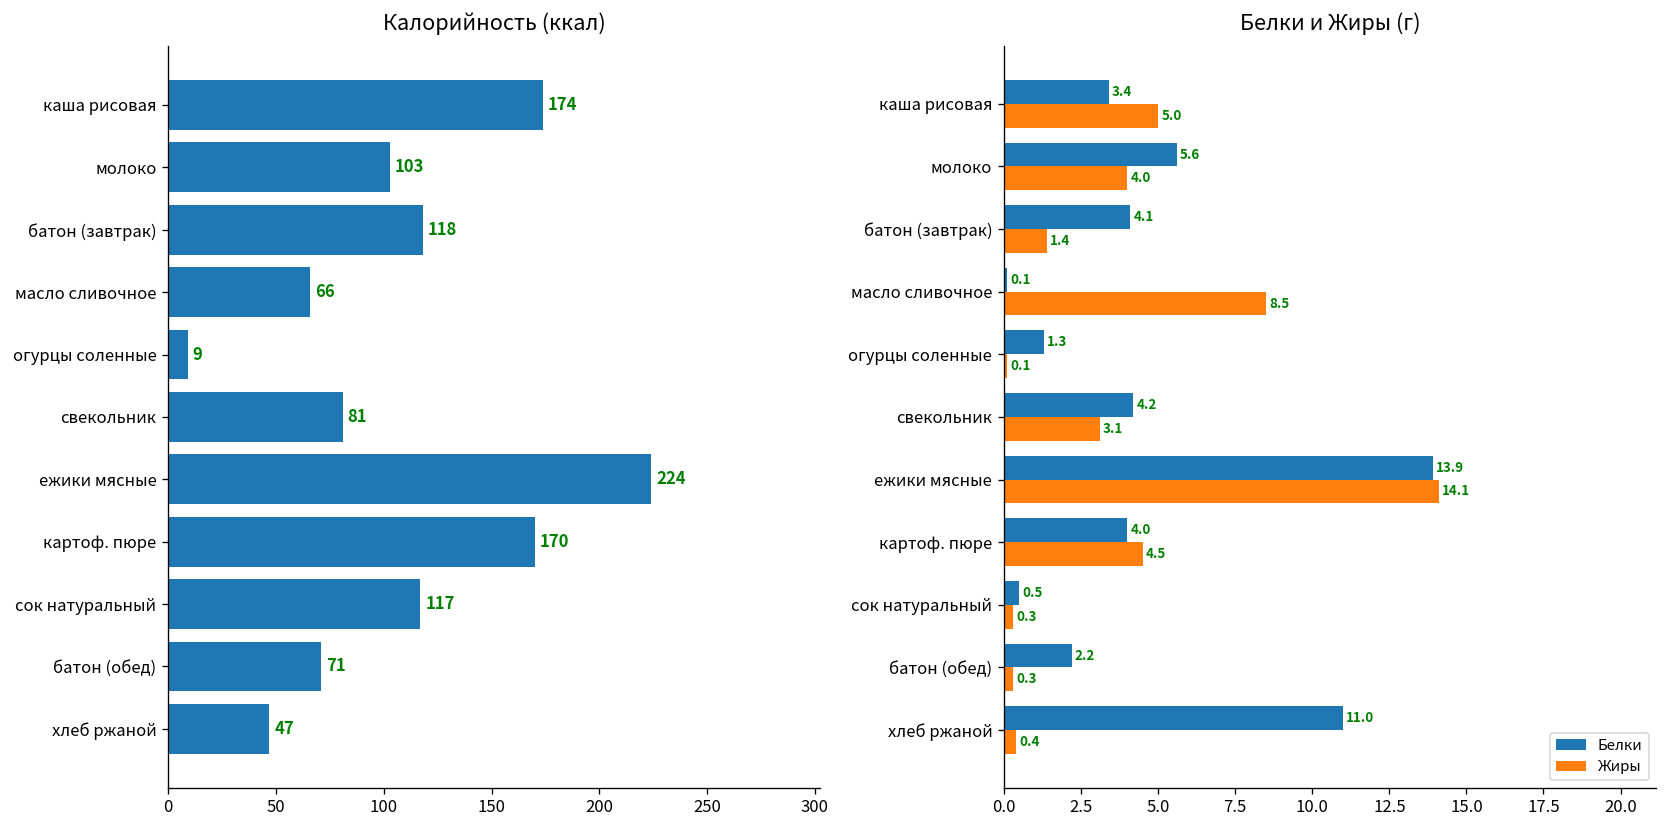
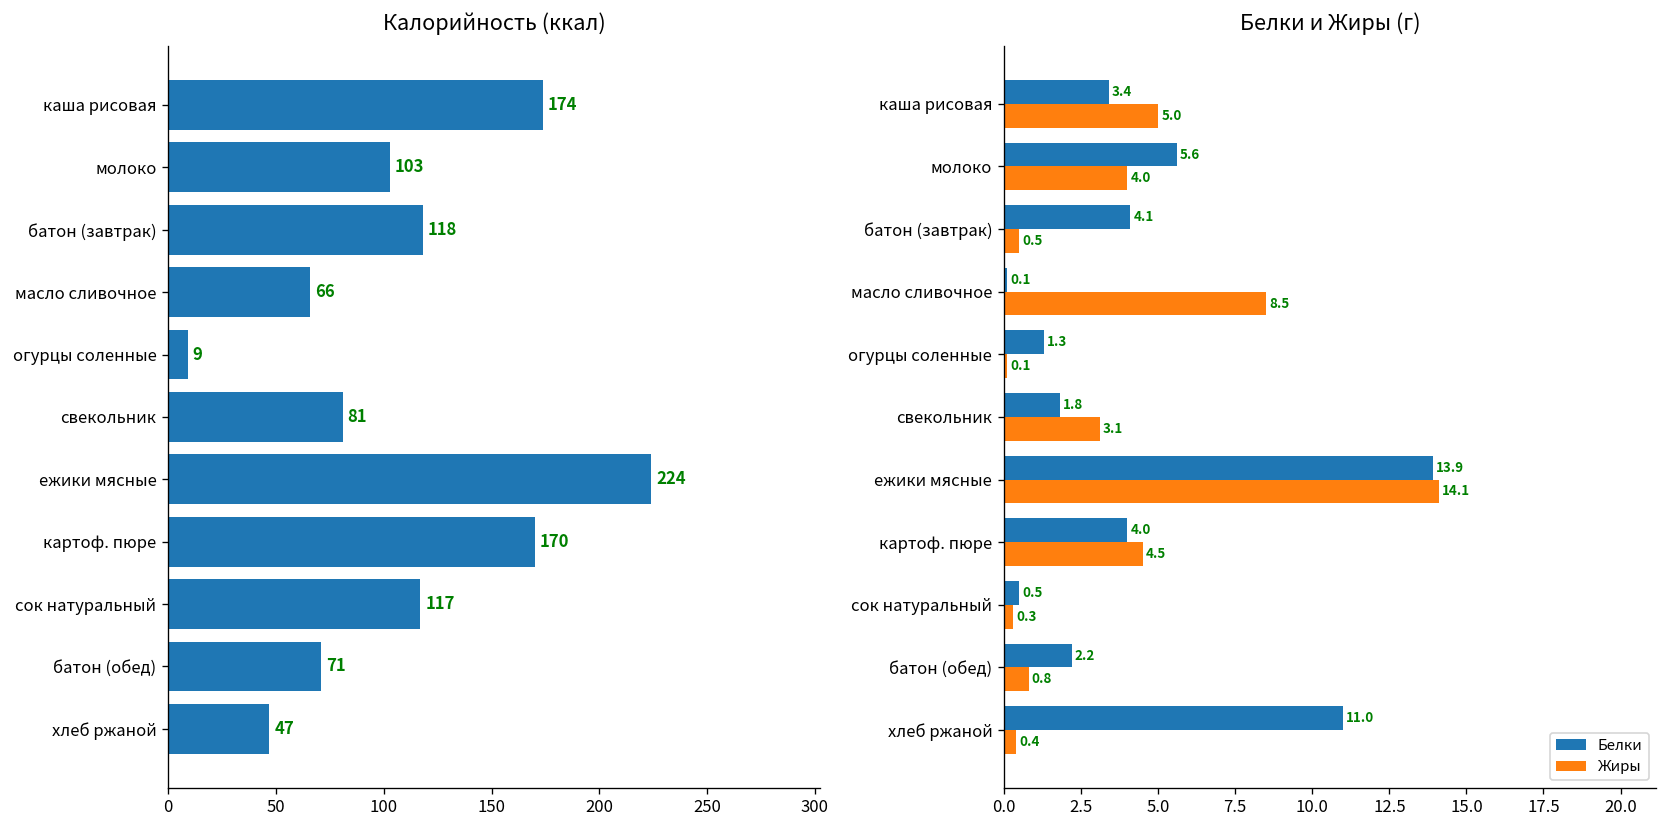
Белки и Жиры (г), Жиры, батон (завтрак): 1.4 -> 0.5
Белки и Жиры (г), Белки, свекольник: 4.2 -> 1.8
Белки и Жиры (г), Жиры, батон (обед): 0.3 -> 0.8
